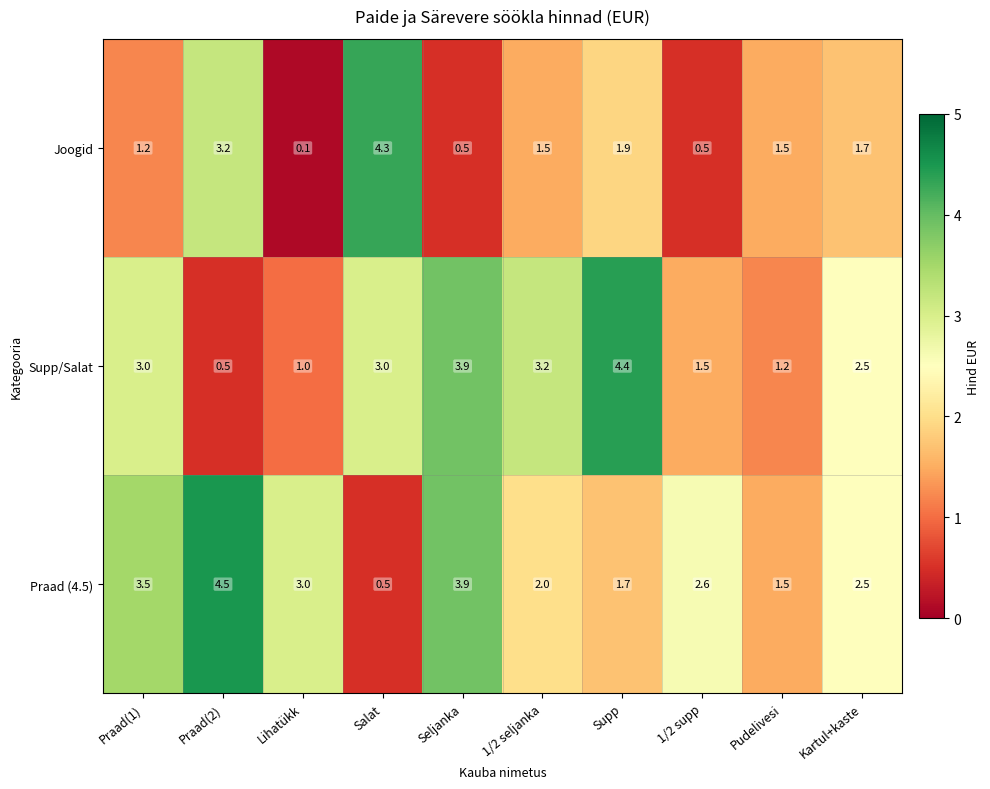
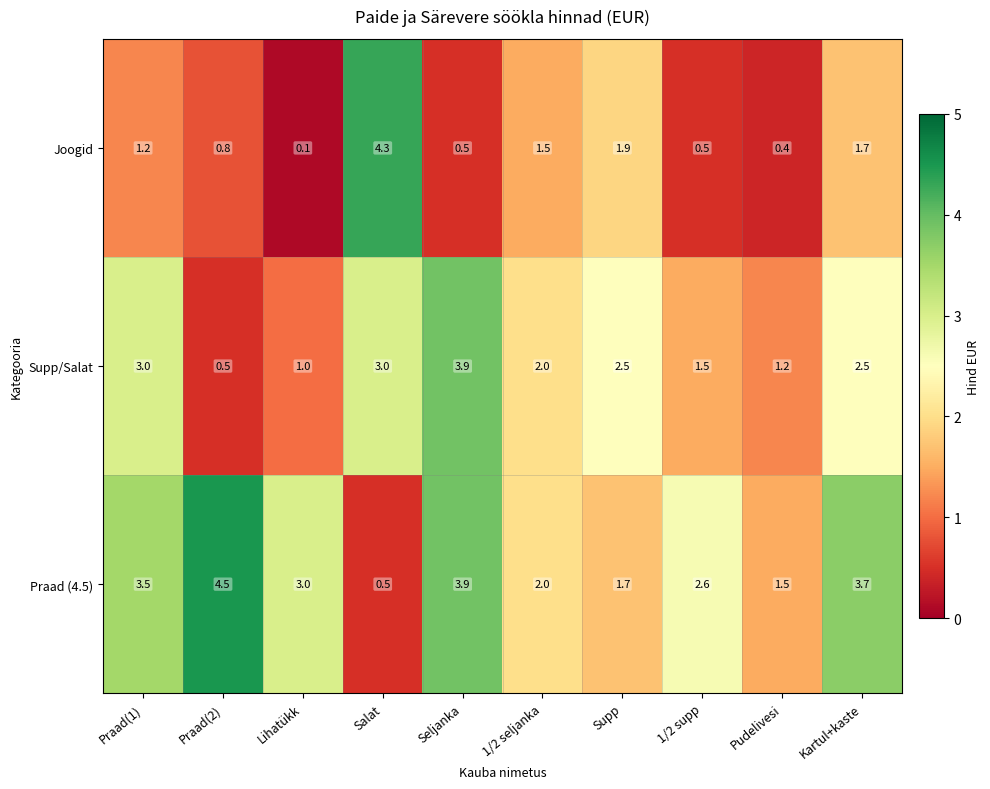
Joogid, Praad(2): 3.2 -> 0.8
Joogid, Pudelivesi: 1.5 -> 0.4
Supp/Salat, 1/2 seljanka: 3.2 -> 2.0
Supp/Salat, Supp: 4.4 -> 2.5
Praad (4.5), Kartul+kaste: 2.5 -> 3.7
